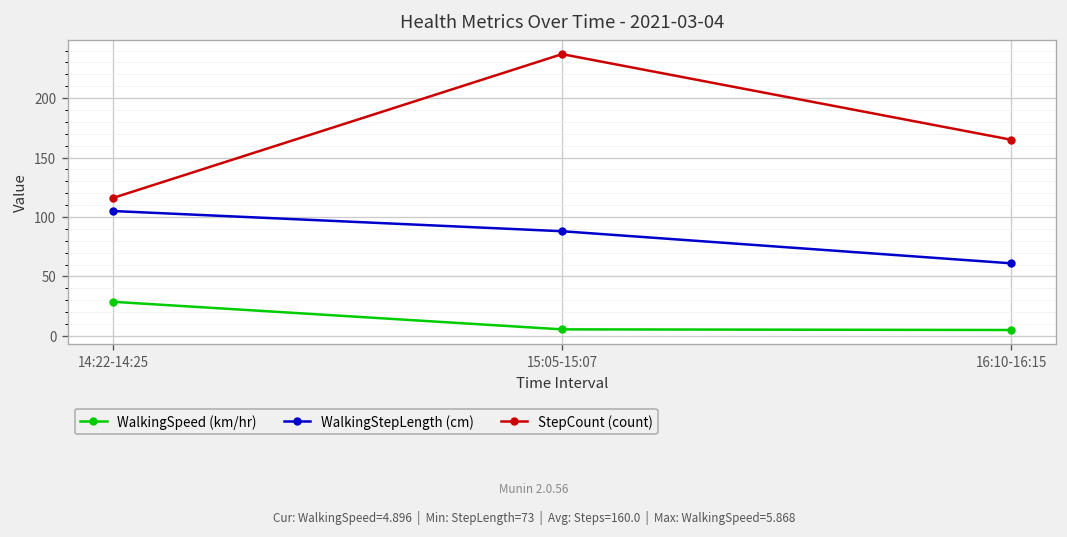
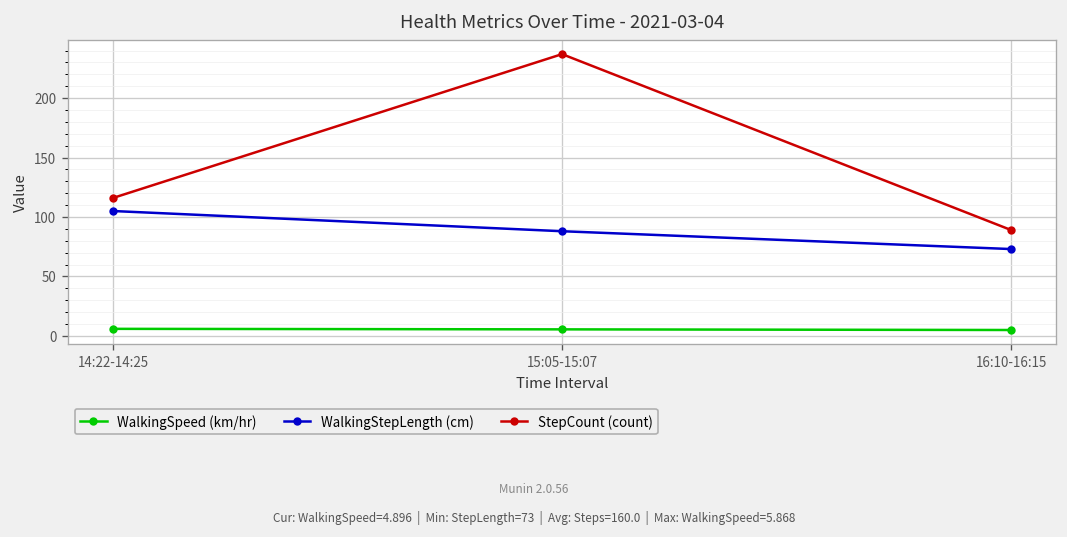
WalkingSpeed (km/hr), 14:22-14:25: 30 -> 10
WalkingStepLength (cm), 16:10-16:15: 60 -> 70
StepCount (count), 16:10-16:15: 170 -> 90
